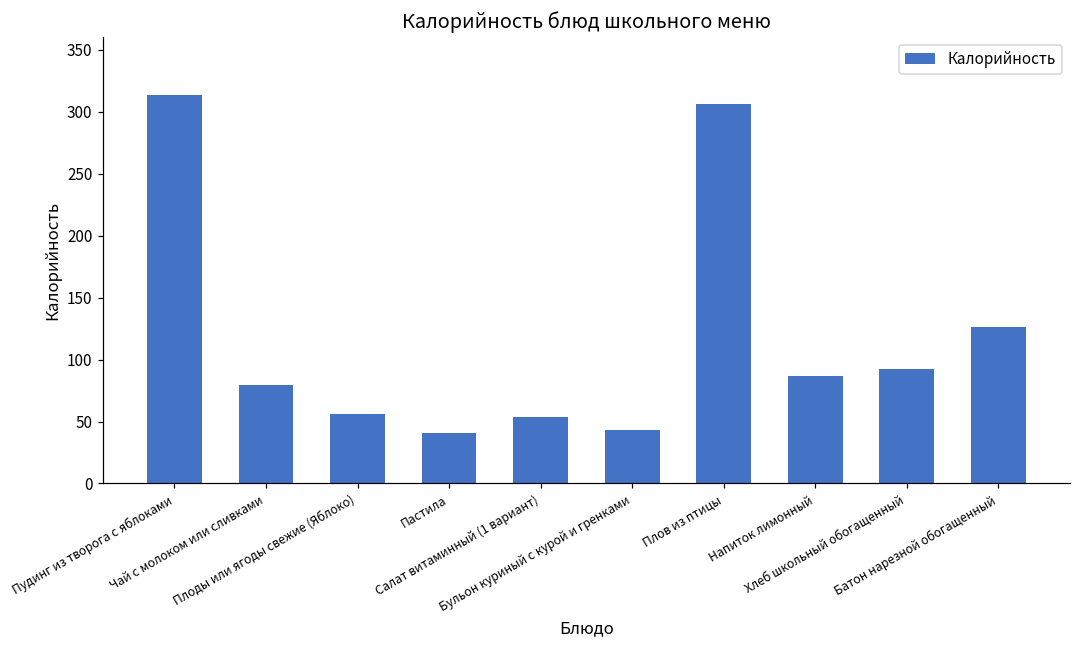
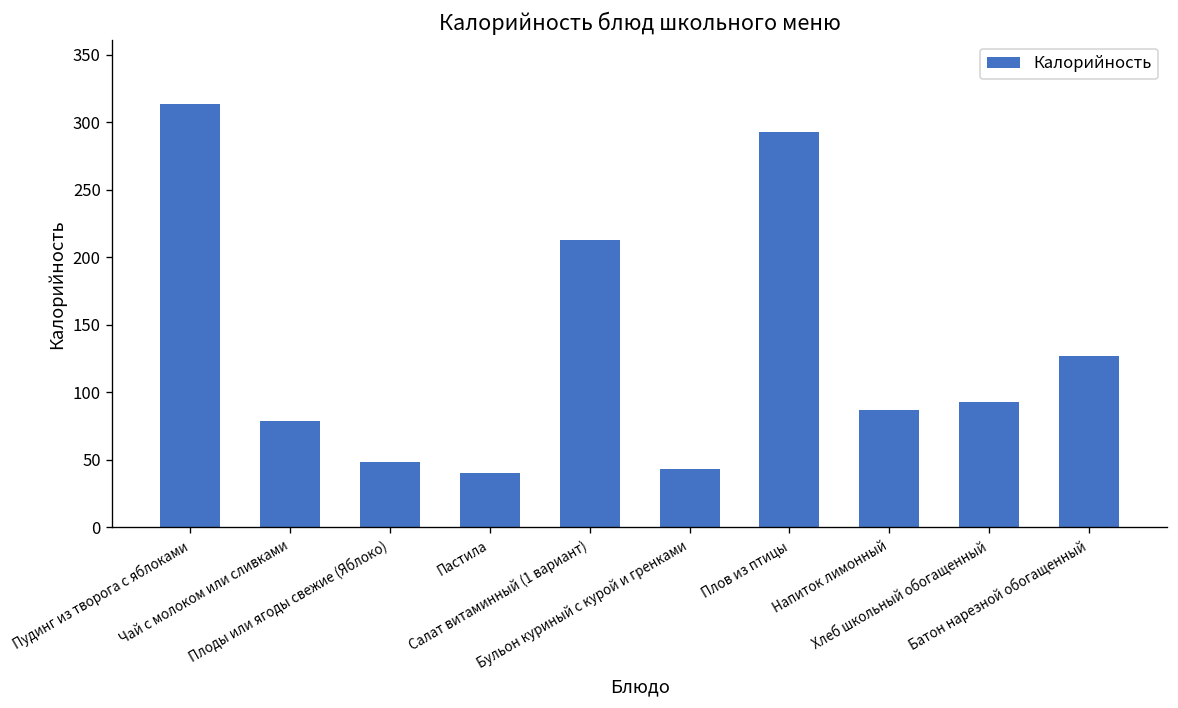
Плоды или ягоды свежие (Яблоко): 56 -> 48
Салат витаминный (1 вариант): 54 -> 213
Плов из птицы: 306 -> 293
